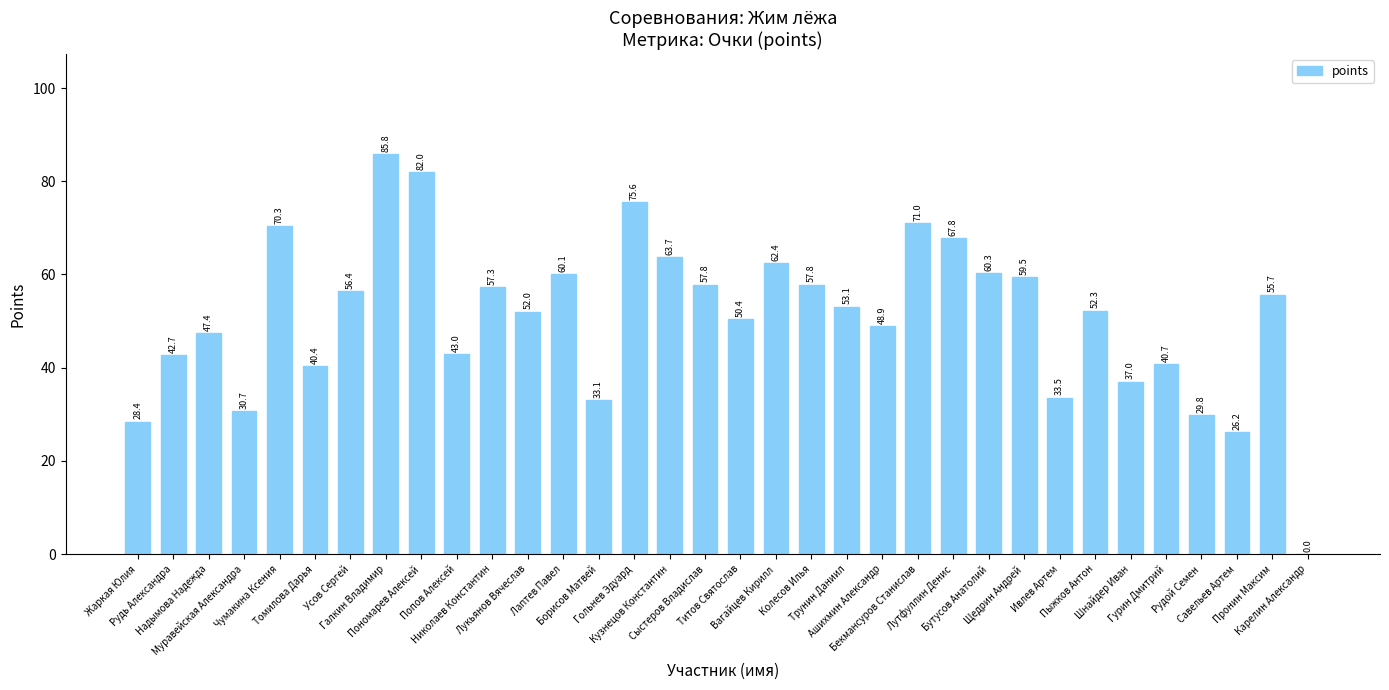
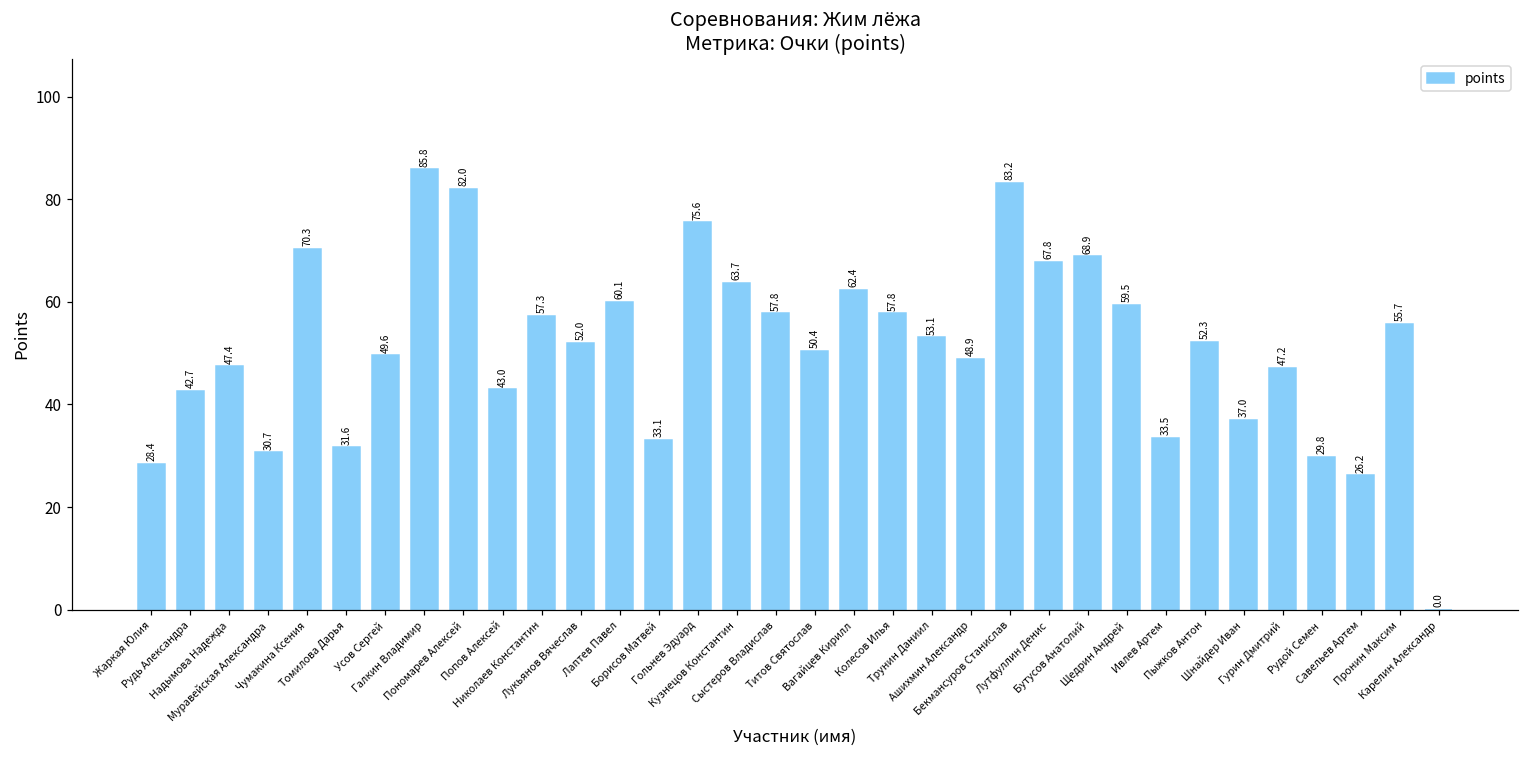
Томилова Дарья: 40.4 -> 31.6
Усов Сергей: 56.4 -> 49.6
Бекмансуров Станислав: 71.0 -> 83.2
Бутусов Анатолий: 60.3 -> 68.9
Гурин Дмитрий: 40.7 -> 47.2
